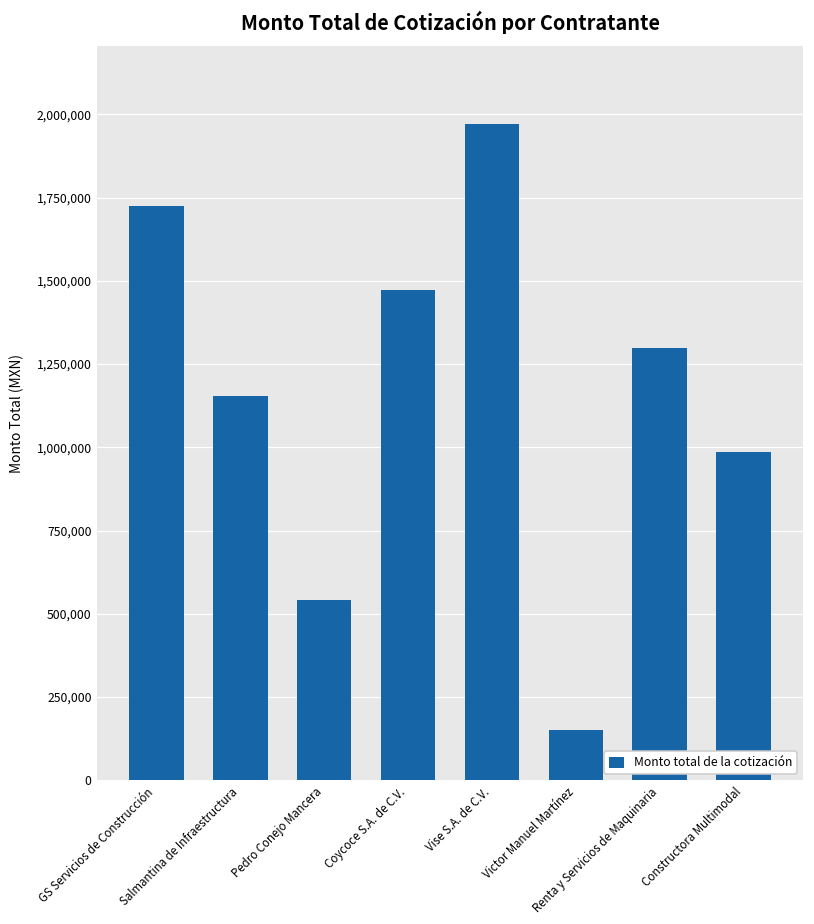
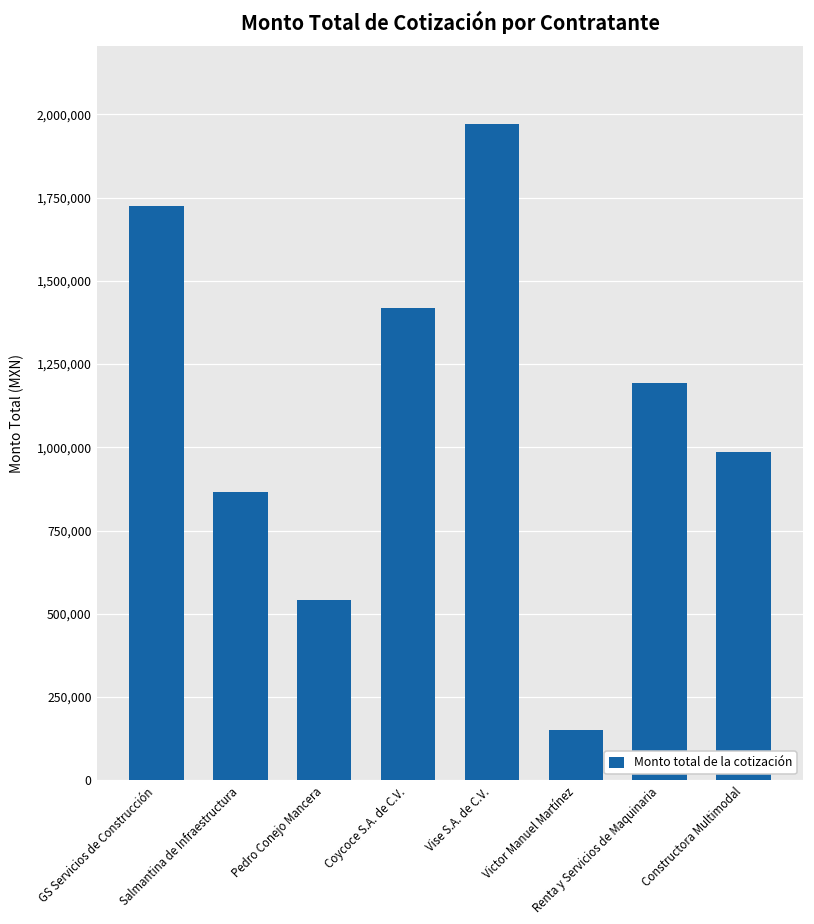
Salmantina de Infraestructura: 1,150,000 -> 870,000
Coycoce S.A. de C.V.: 1,470,000 -> 1,420,000
Renta y Servicios de Maquinaria: 1,300,000 -> 1,190,000
